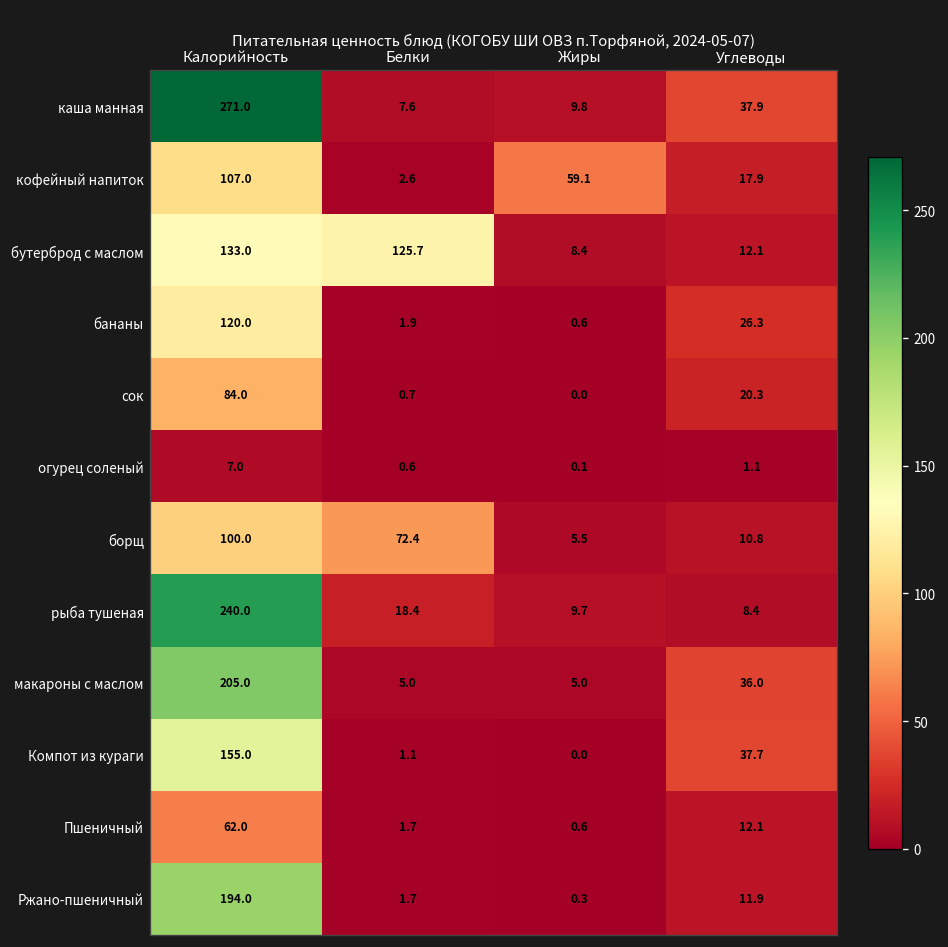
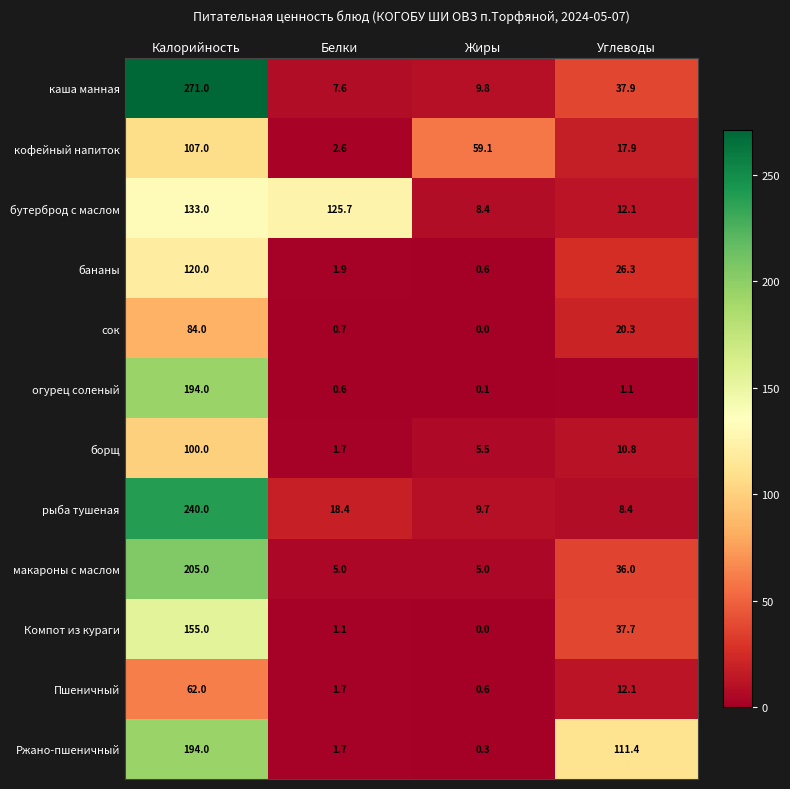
огурец соленый, Калорийность: 7.0 -> 194.0
борщ, Белки: 72.4 -> 1.7
Ржано-пшеничный, Углеводы: 11.9 -> 111.4
